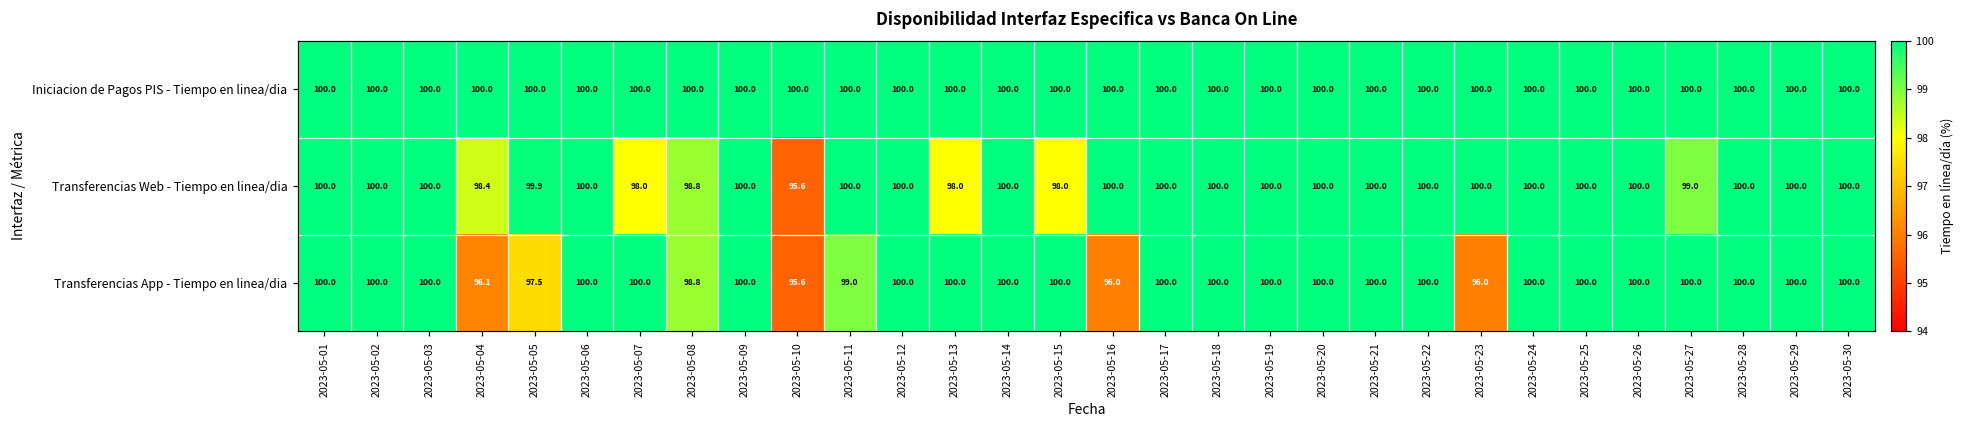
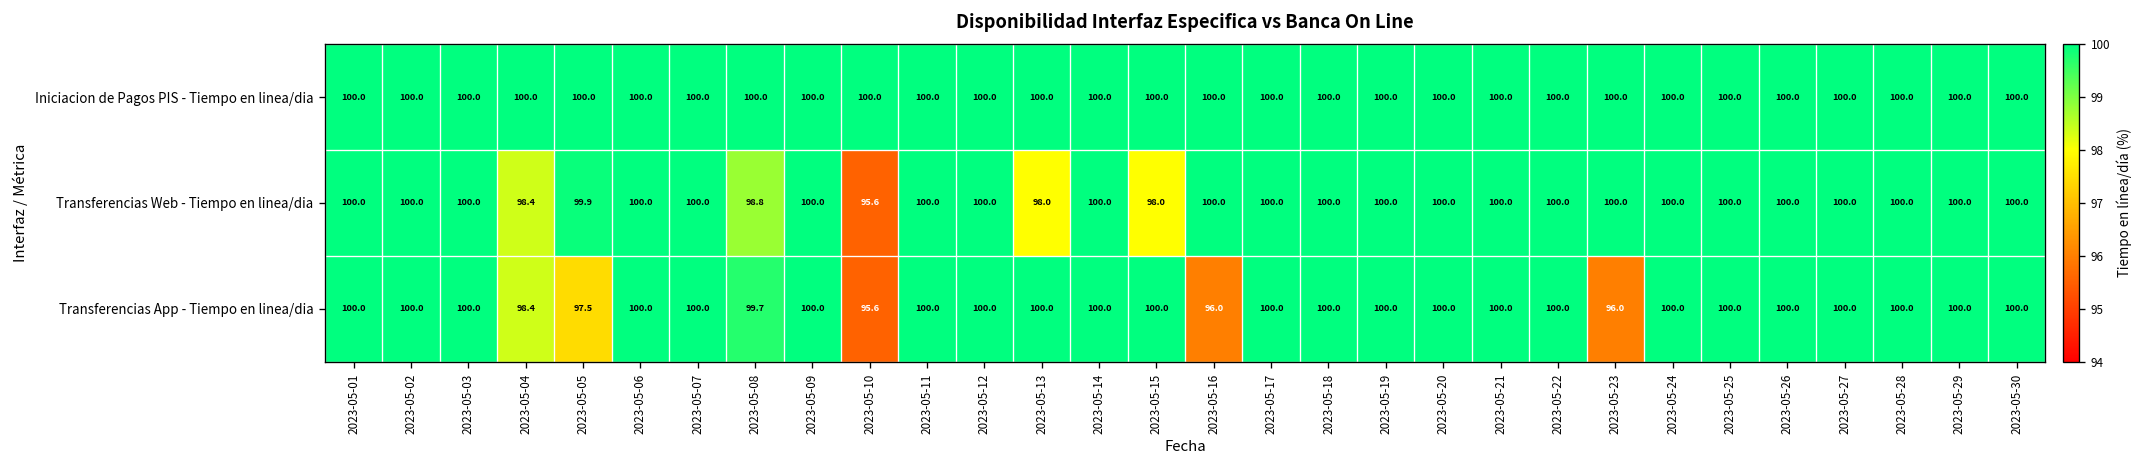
Transferencias Web - Tiempo en linea/dia, 2023-05-07: 98.0 -> 100.0
Transferencias Web - Tiempo en linea/dia, 2023-05-27: 99.0 -> 100.0
Transferencias App - Tiempo en linea/dia, 2023-05-04: 96.1 -> 98.4
Transferencias App - Tiempo en linea/dia, 2023-05-08: 98.8 -> 99.7
Transferencias App - Tiempo en linea/dia, 2023-05-11: 99.0 -> 100.0
